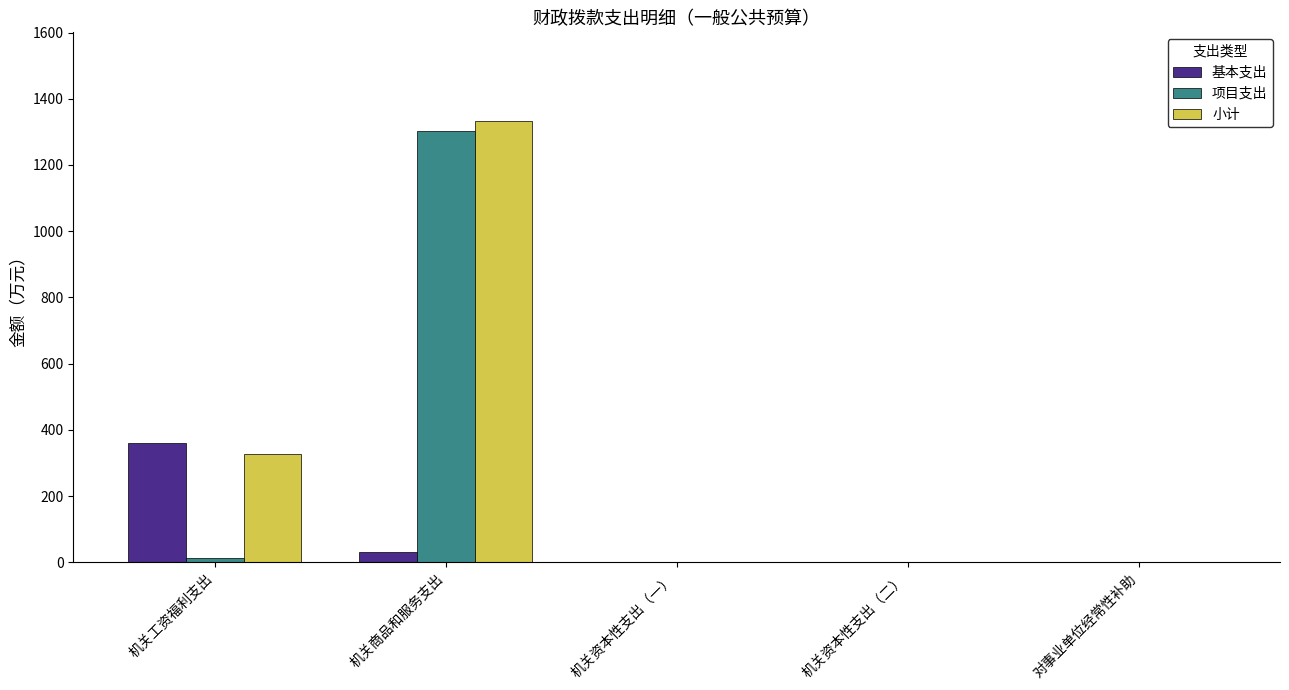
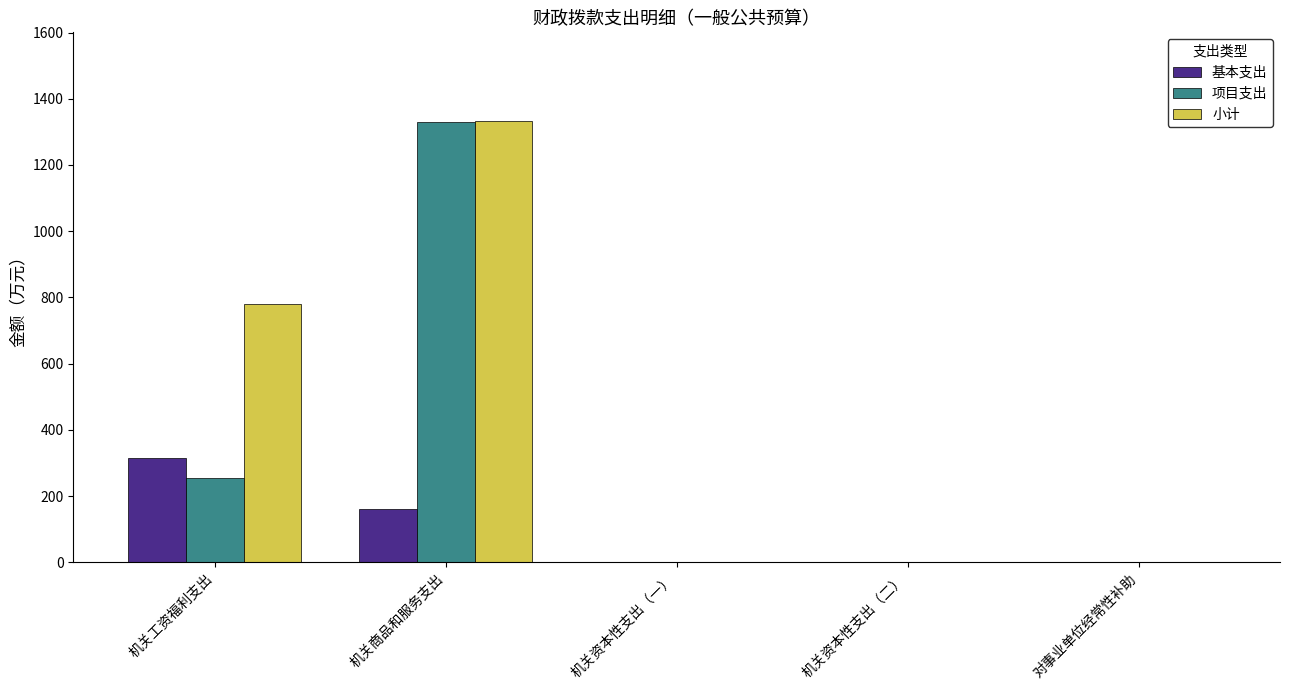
基本支出, 机关工资福利支出: 360 -> 320
项目支出, 机关工资福利支出: 10 -> 260
小计, 机关工资福利支出: 330 -> 780
基本支出, 机关商品和服务支出: 30 -> 160
项目支出, 机关商品和服务支出: 1300 -> 1330
